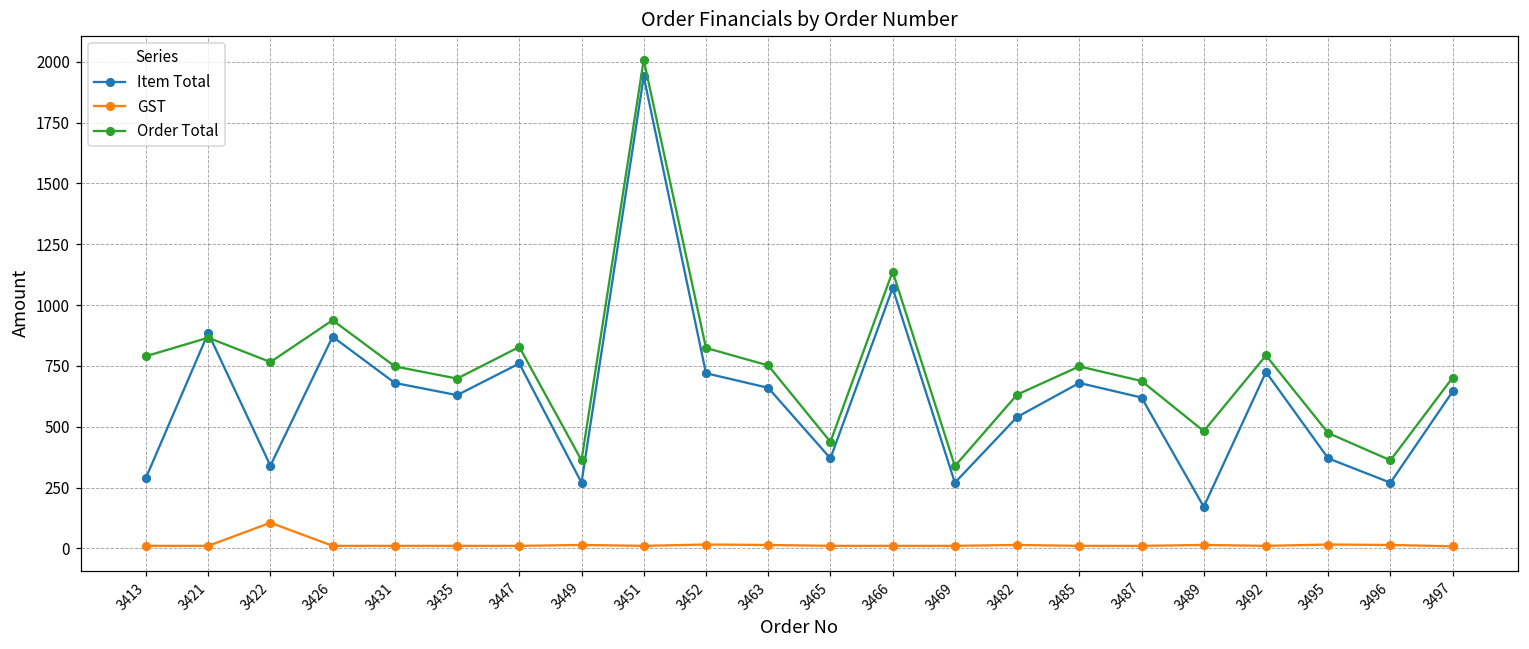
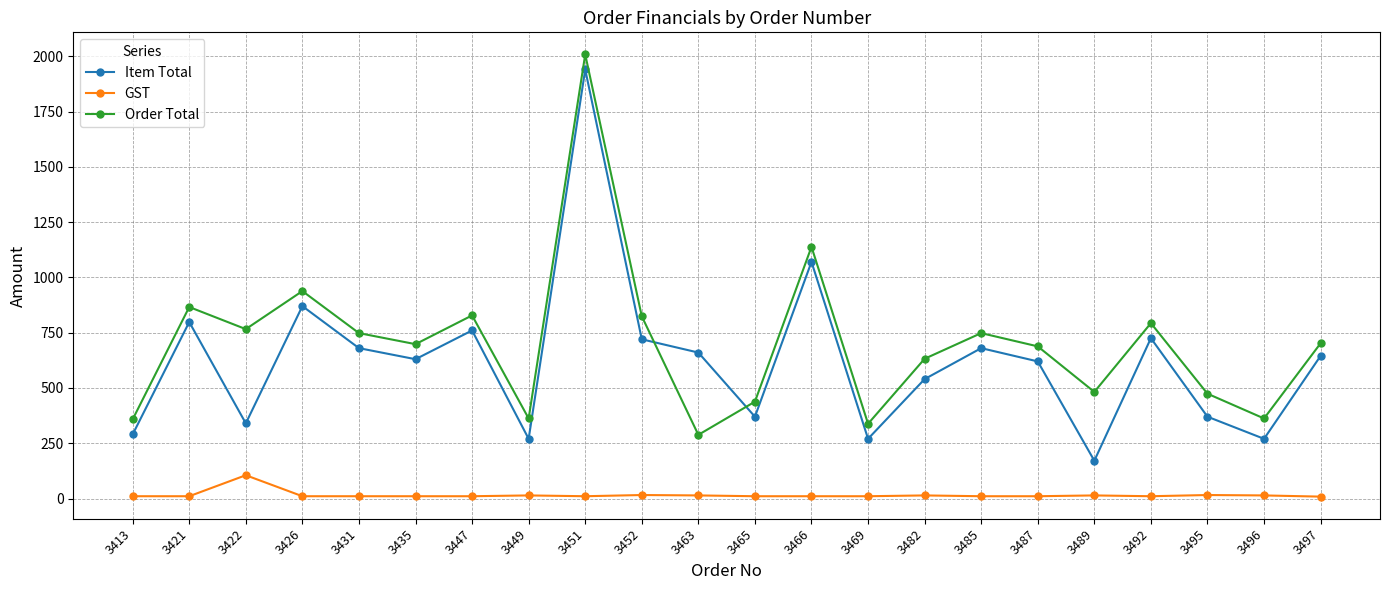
Order Total, 3413: 790 -> 360
Item Total, 3421: 890 -> 800
Order Total, 3463: 750 -> 290
